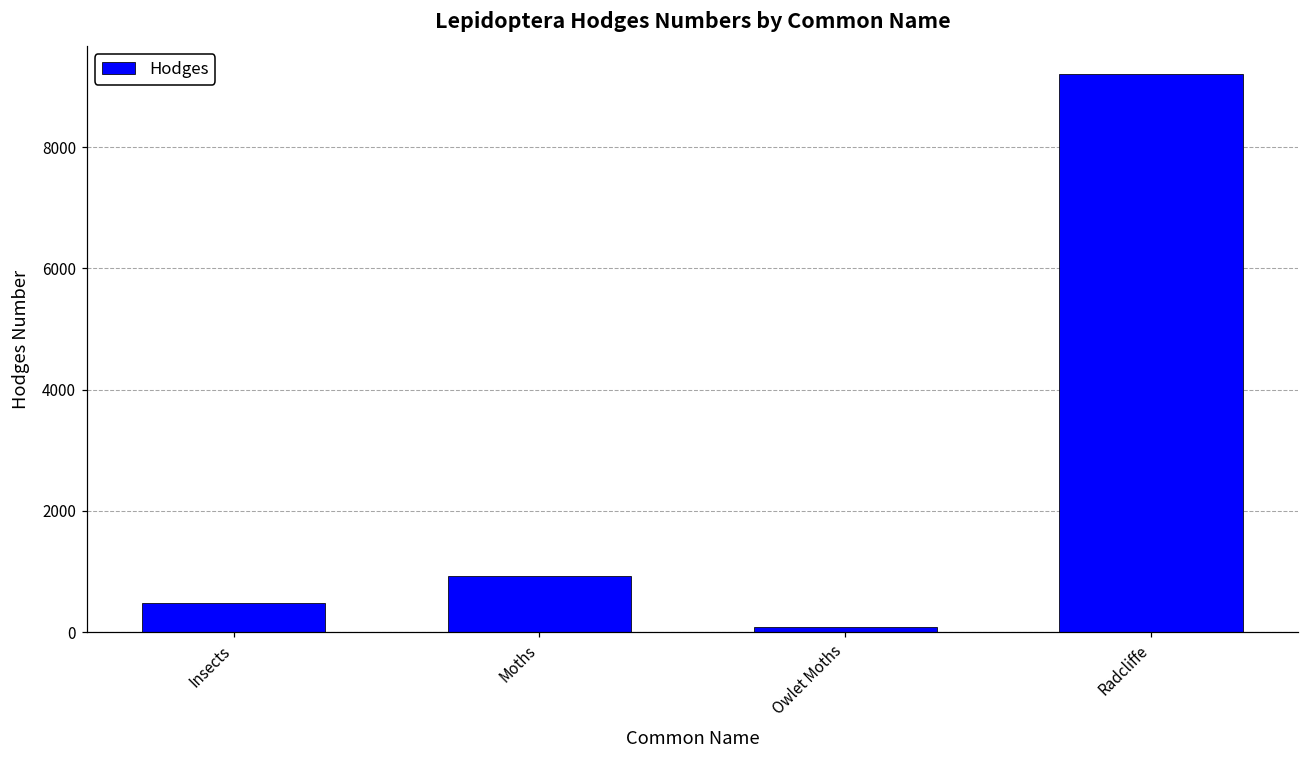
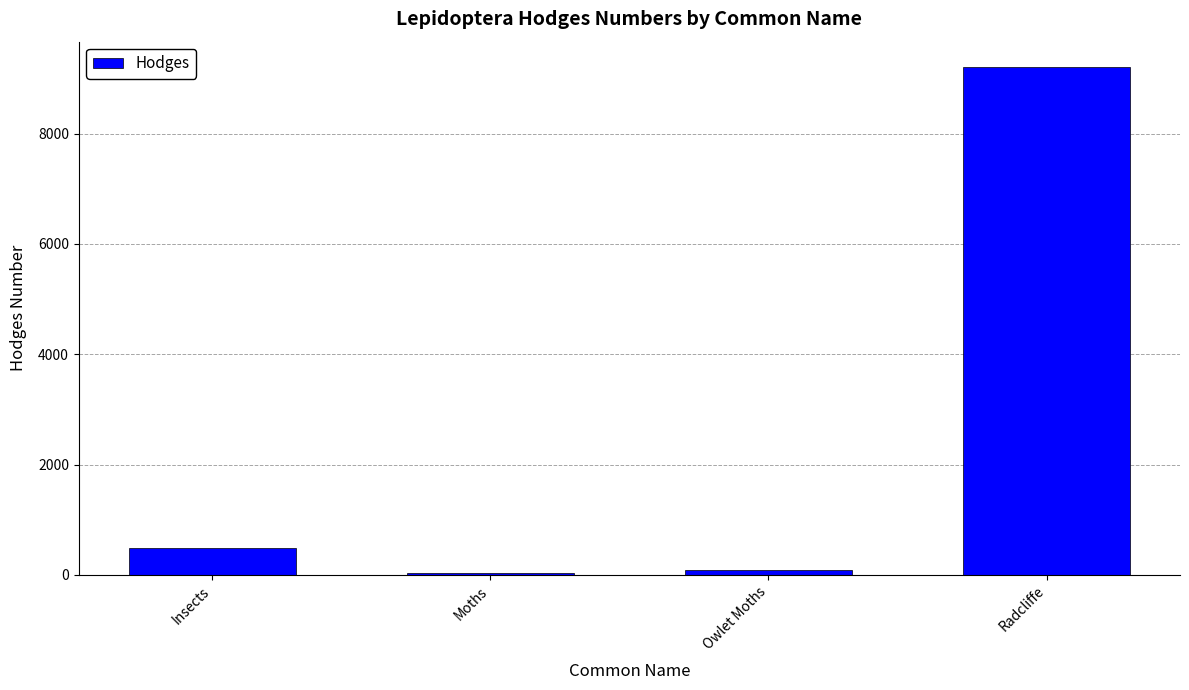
Moths: 900 -> 0
